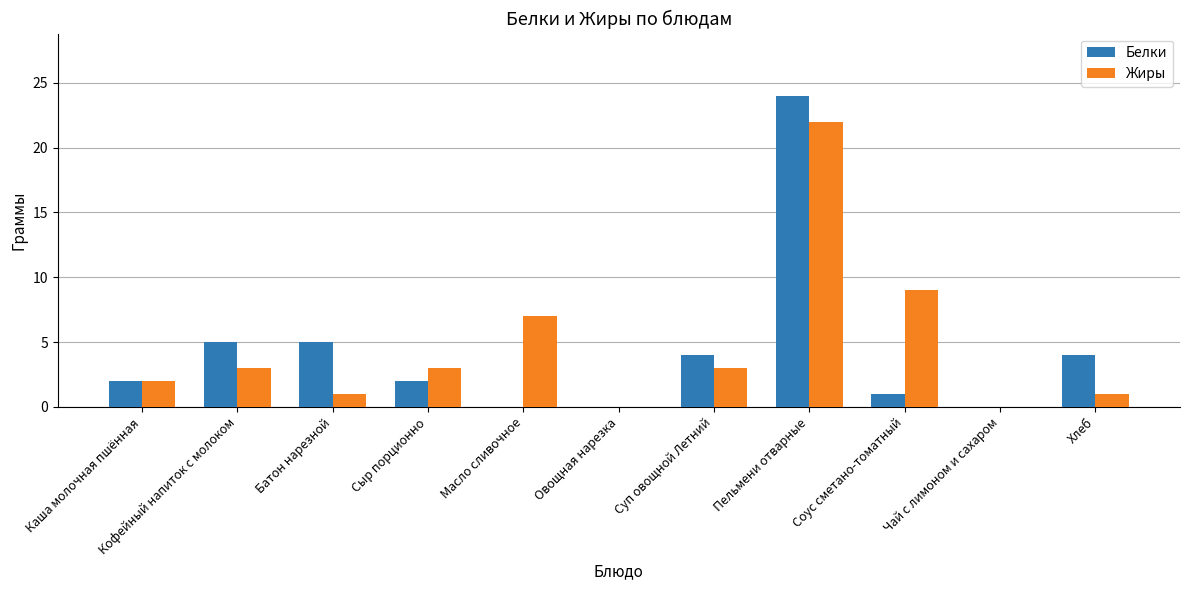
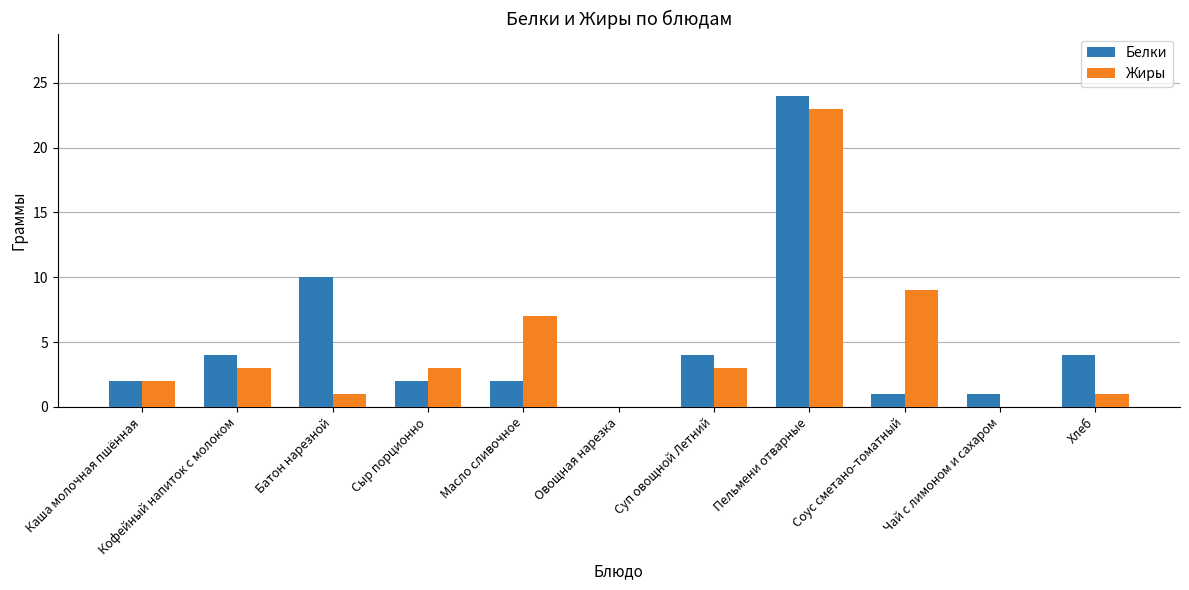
Белки, Кофейный напиток с молоком: 5 -> 4
Белки, Батон нарезной: 5 -> 10
Белки, Масло сливочное: 0 -> 2
Жиры, Пельмени отварные: 22 -> 23
Белки, Чай с лимоном и сахаром: 0 -> 1
